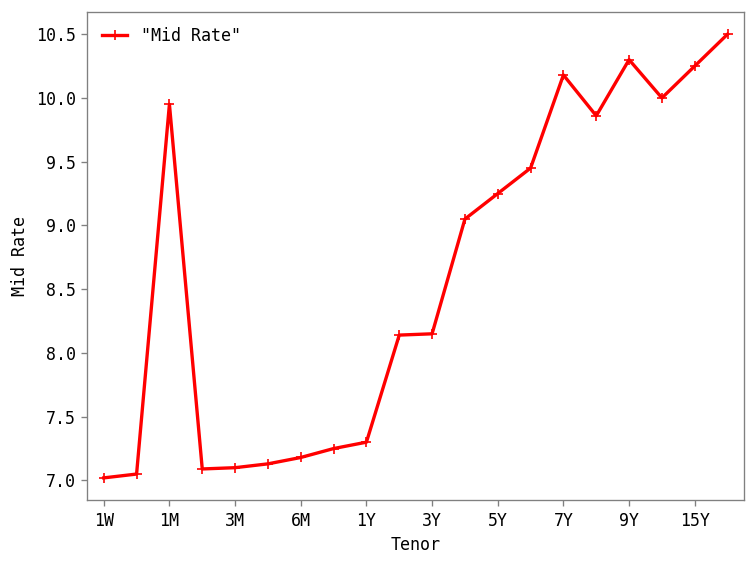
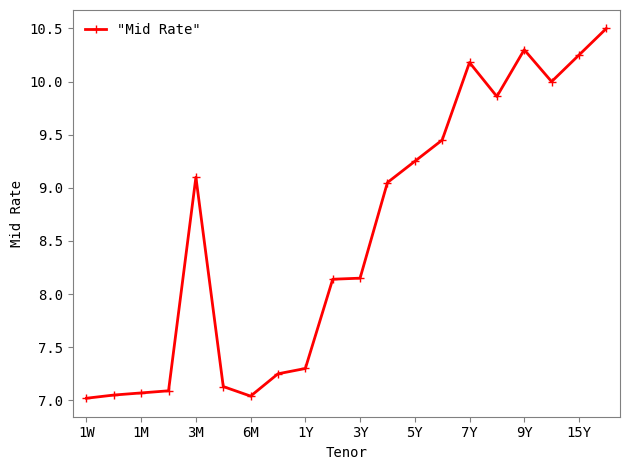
1M: 9.95 -> 7.07
3M: 7.1 -> 9.1
6M: 7.18 -> 7.04
